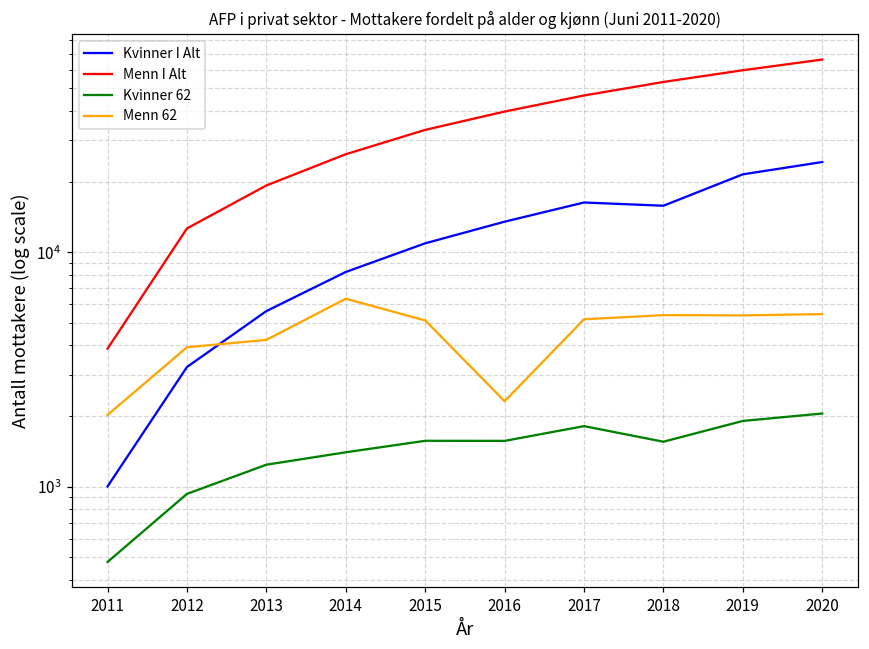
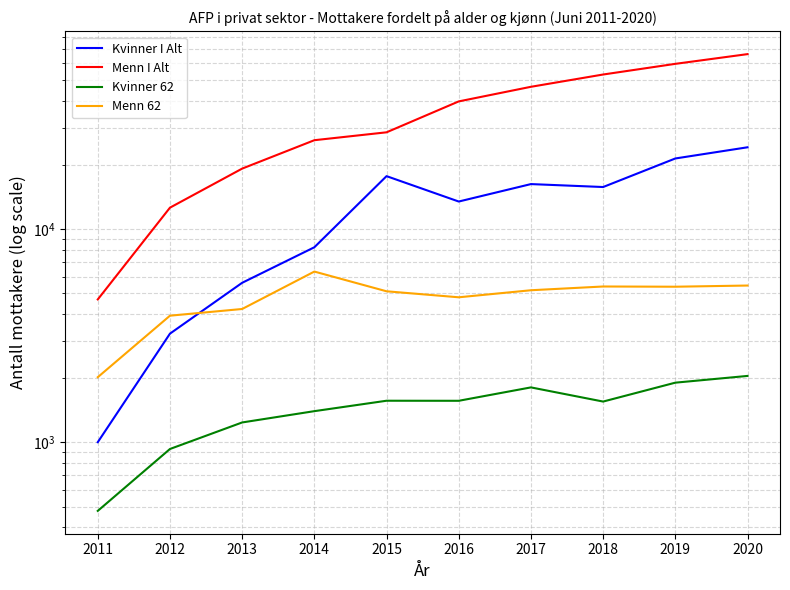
Menn I Alt, 2011: 3900 -> 4700
Kvinner I Alt, 2015: 11000 -> 18000
Menn I Alt, 2015: 33000 -> 28000
Menn 62, 2016: 2300 -> 4800
